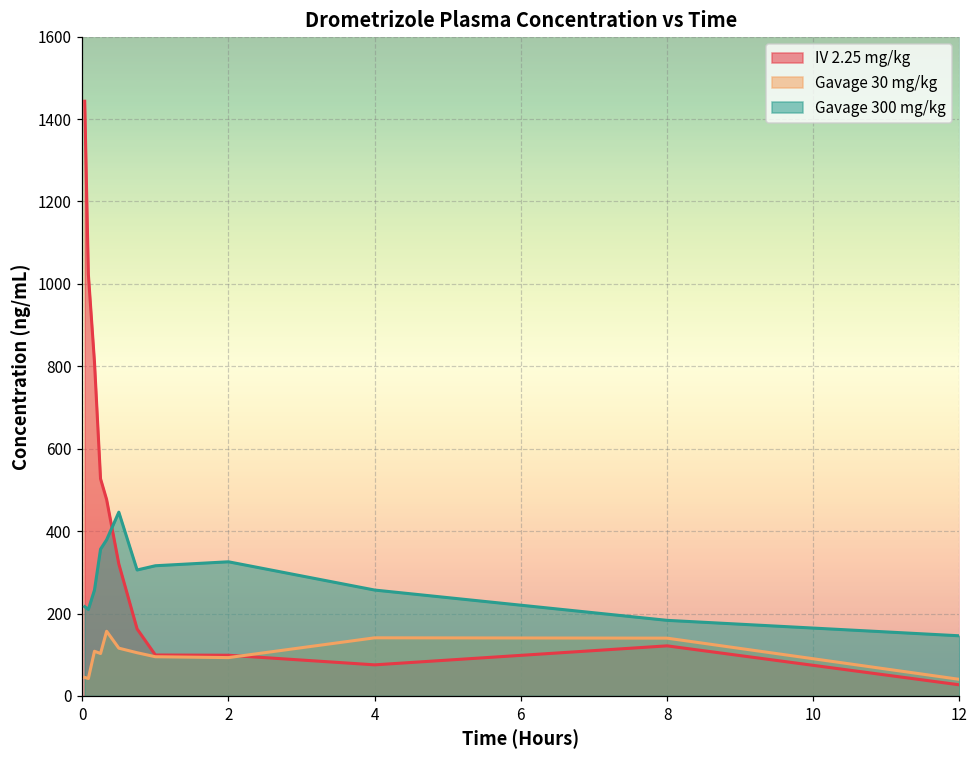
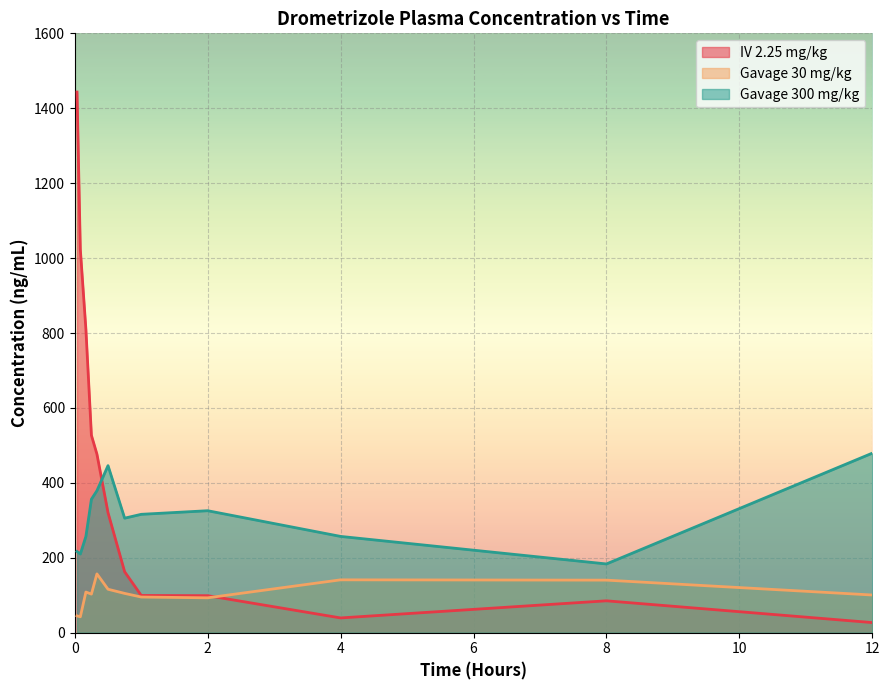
IV 2.25 mg/kg, 4: 80 -> 40
IV 2.25 mg/kg, 8: 120 -> 90
Gavage 30 mg/kg, 12: 40 -> 100
Gavage 300 mg/kg, 12: 150 -> 480
